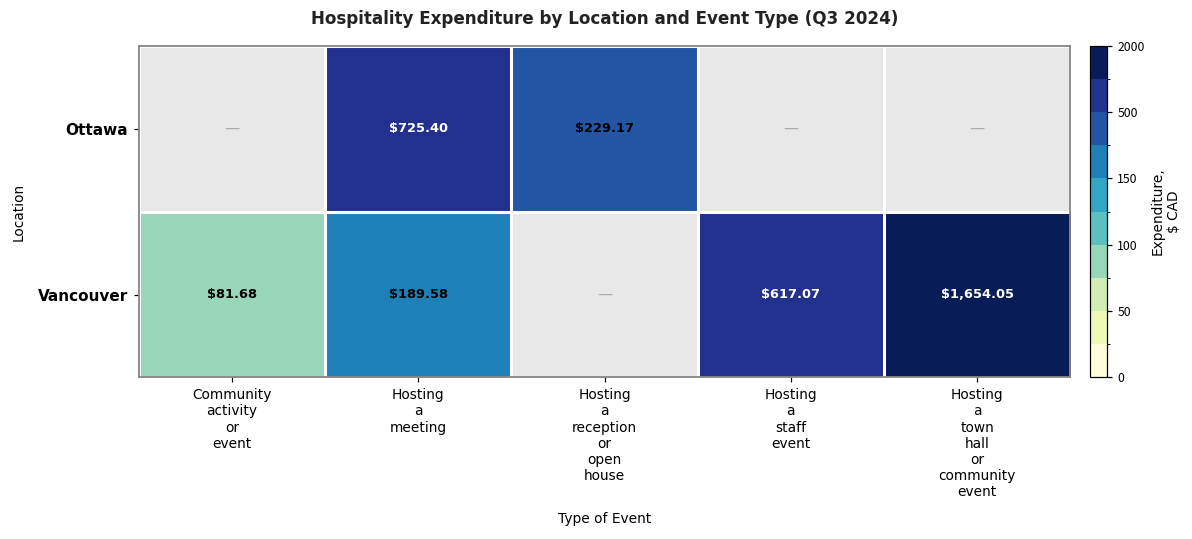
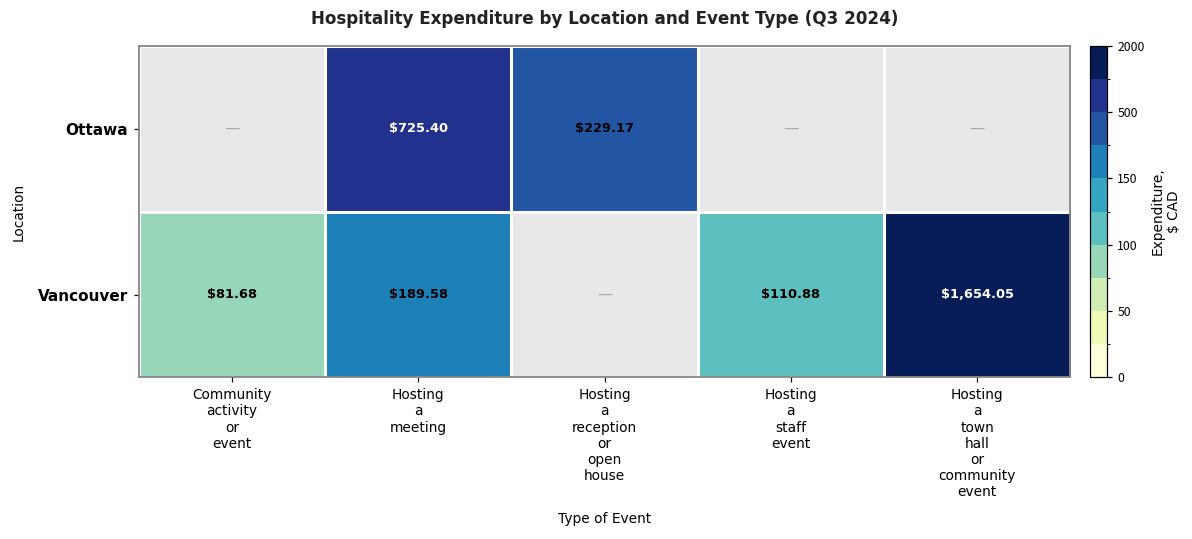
Vancouver, Hosting a staff event: $617.07 -> $110.88
